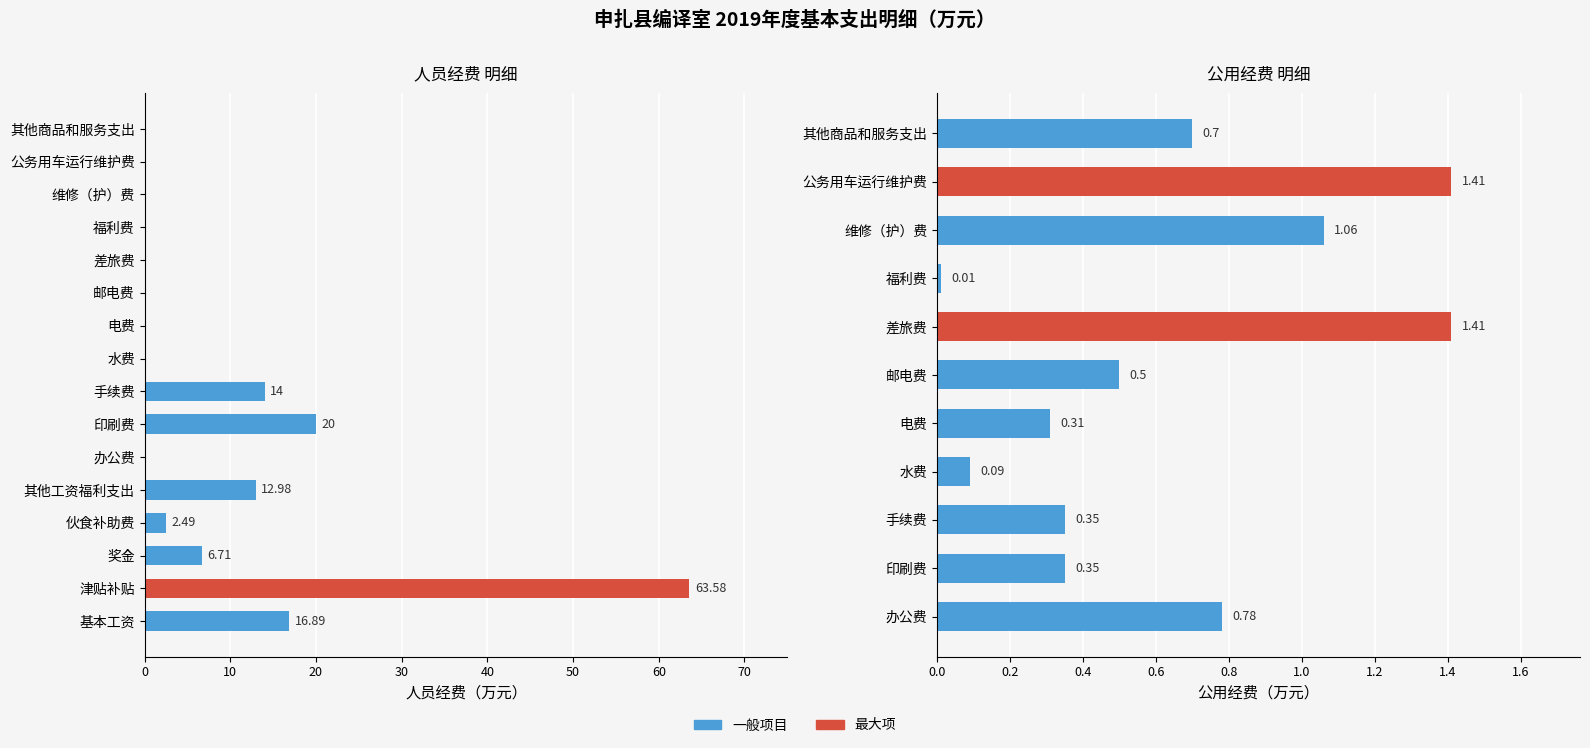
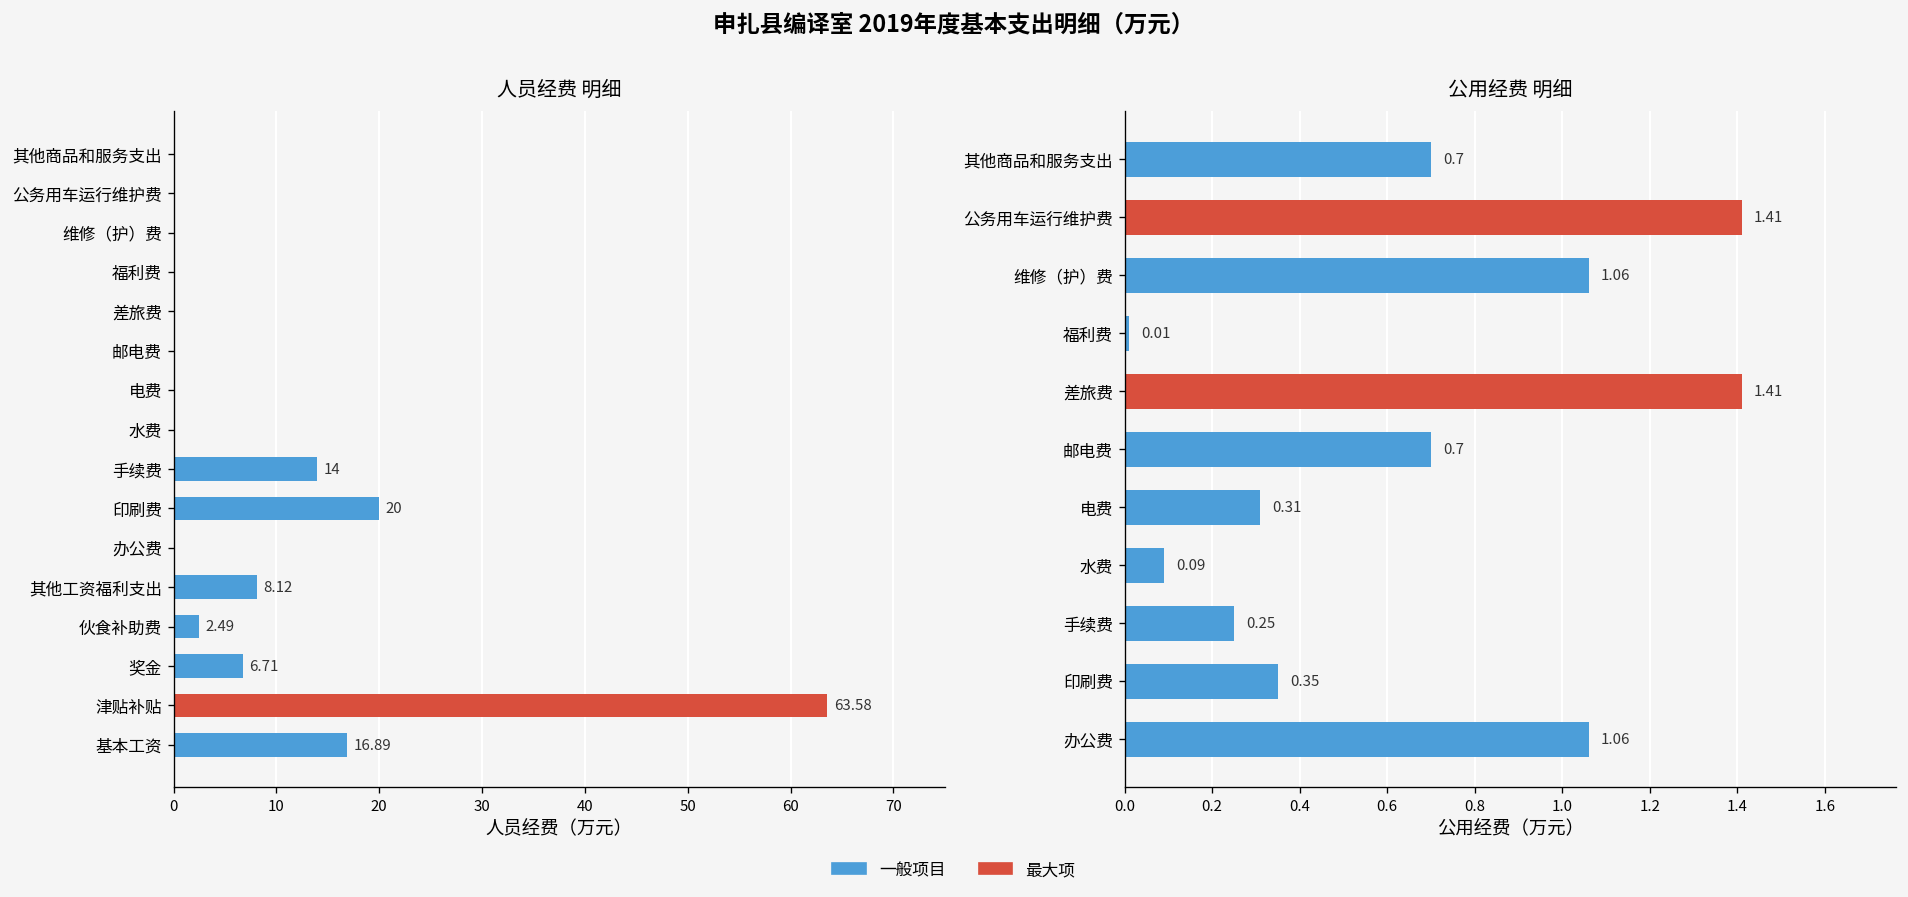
人员经费 明细, 其他工资福利支出: 12.98 -> 8.12
公用经费 明细, 邮电费: 0.5 -> 0.7
公用经费 明细, 手续费: 0.35 -> 0.25
公用经费 明细, 办公费: 0.78 -> 1.06
